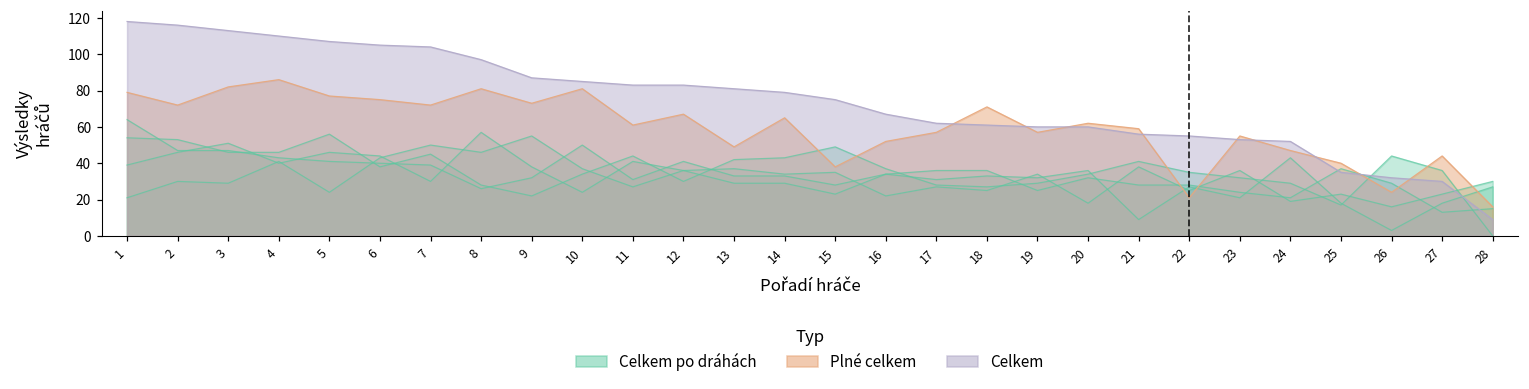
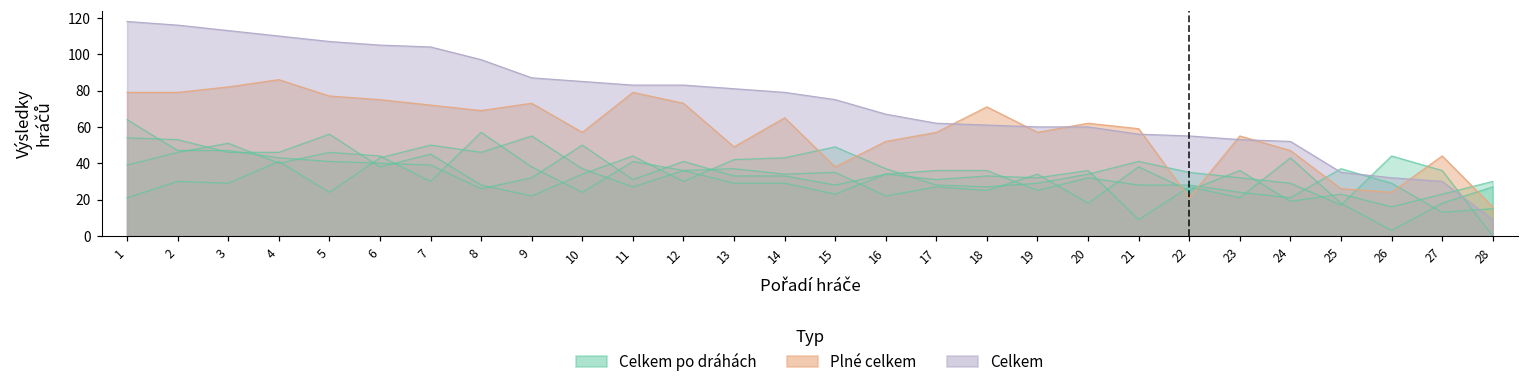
Plné celkem, 2: 72 -> 79
Plné celkem, 8: 81 -> 69
Plné celkem, 10: 81 -> 57
Plné celkem, 11: 61 -> 79
Plné celkem, 12: 67 -> 73
Plné celkem, 25: 40 -> 26
